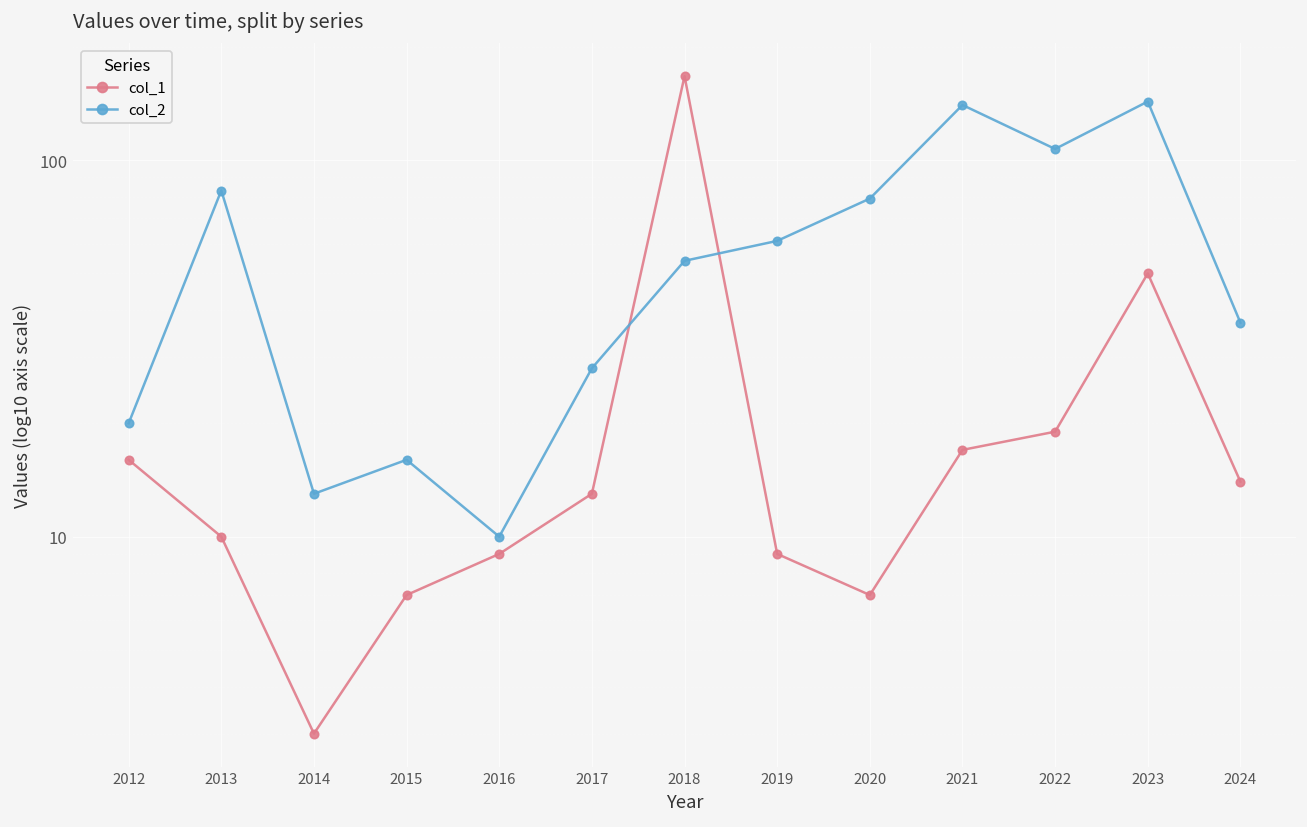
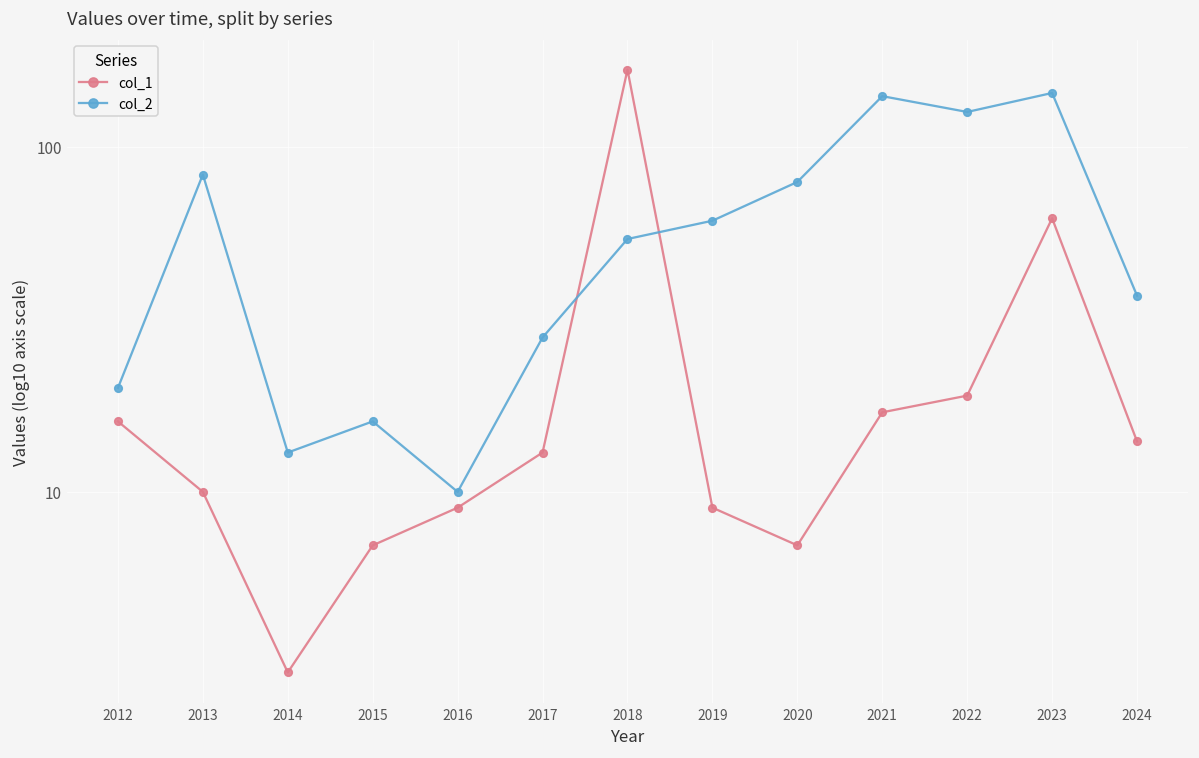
col_2, 2022: 107 -> 126
col_1, 2023: 50 -> 62
